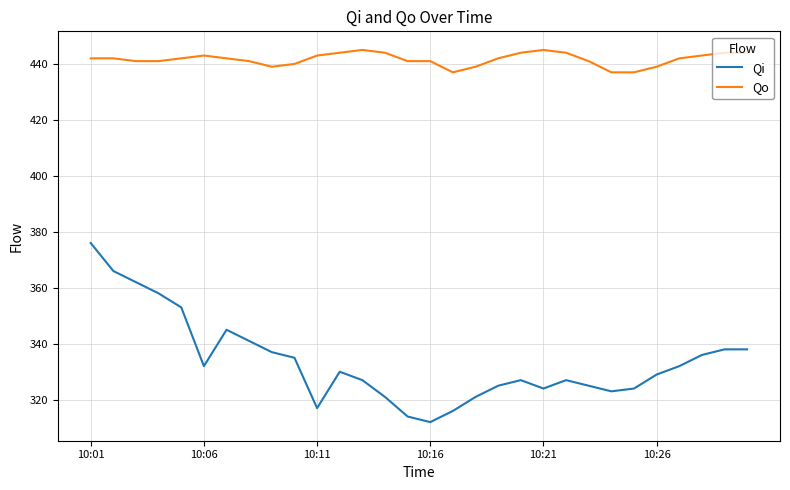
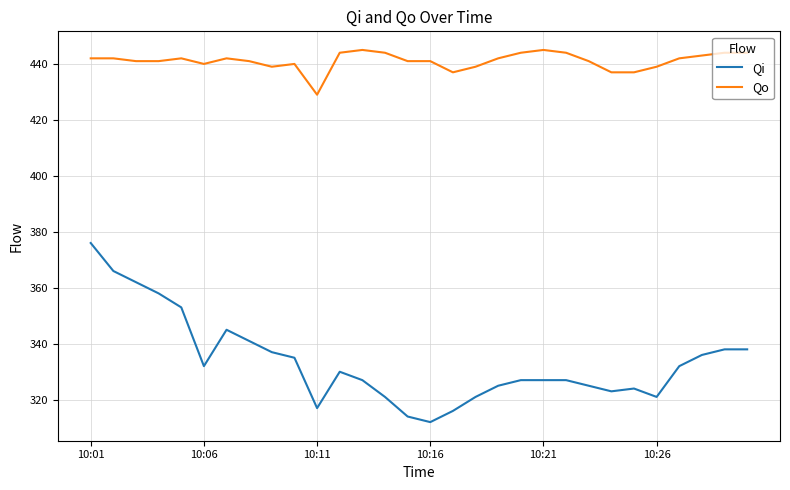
Qo, 10:06: 443 -> 440
Qo, 10:11: 443 -> 429
Qi, 10:21: 324 -> 327
Qi, 10:26: 329 -> 321
